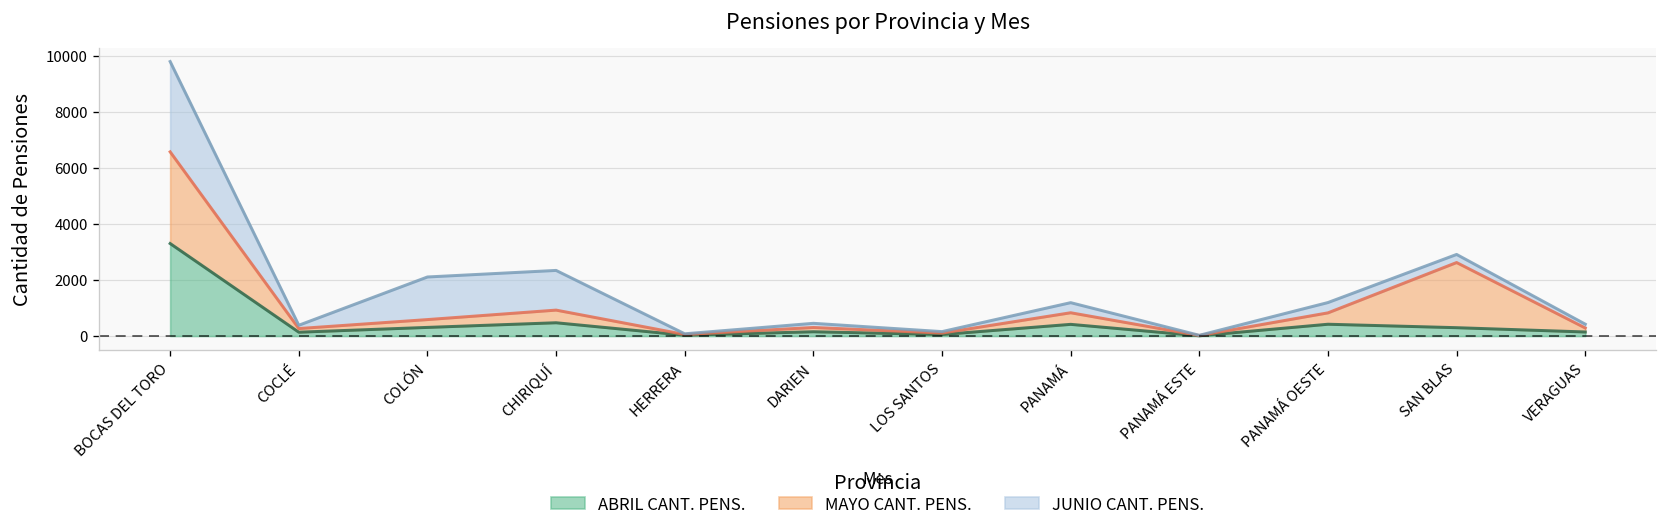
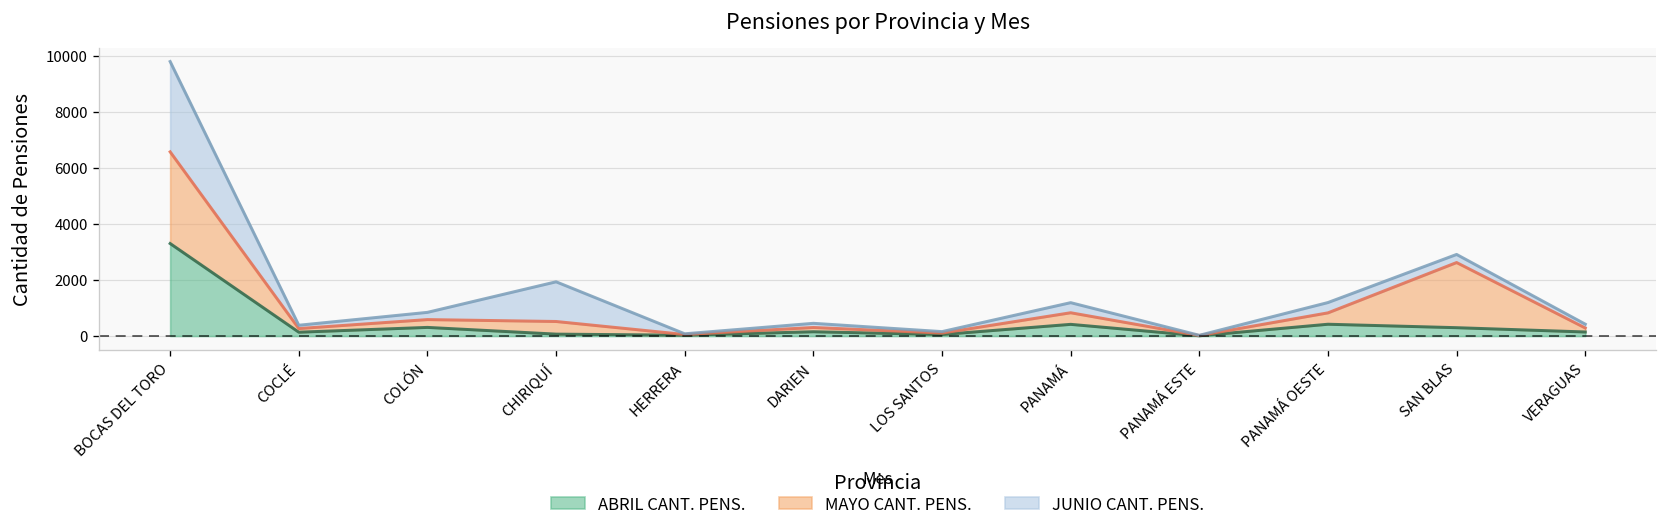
JUNIO CANT. PENS., COLÓN: 1500 -> 300
ABRIL CANT. PENS., CHIRIQUÍ: 500 -> 100
